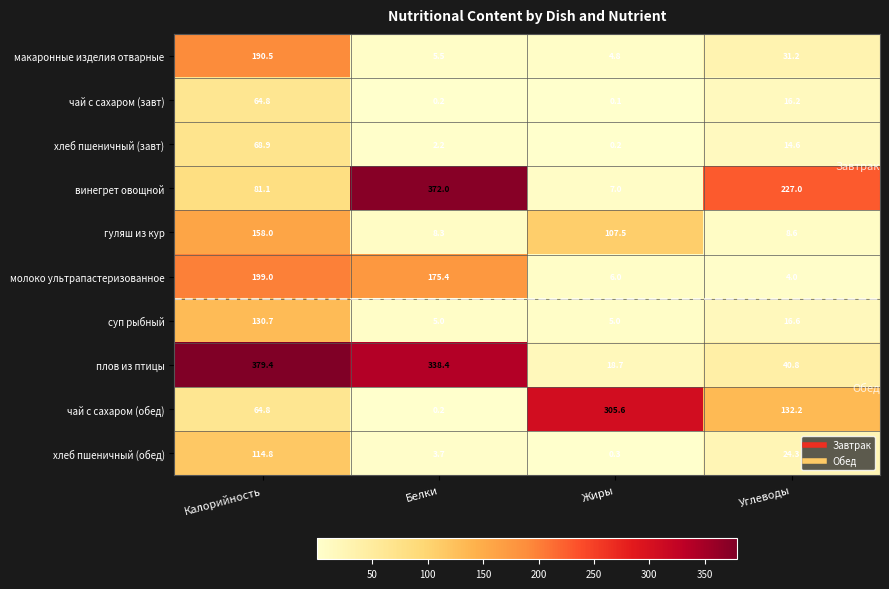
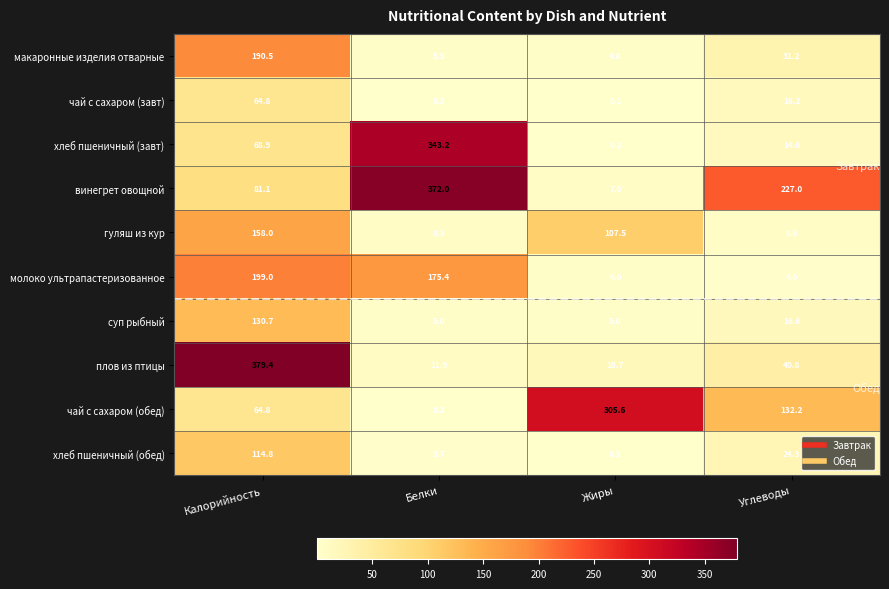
хлеб пшеничный (завт), Белки: 2.2 -> 343.2
плов из птицы, Белки: 338.4 -> 11.9
